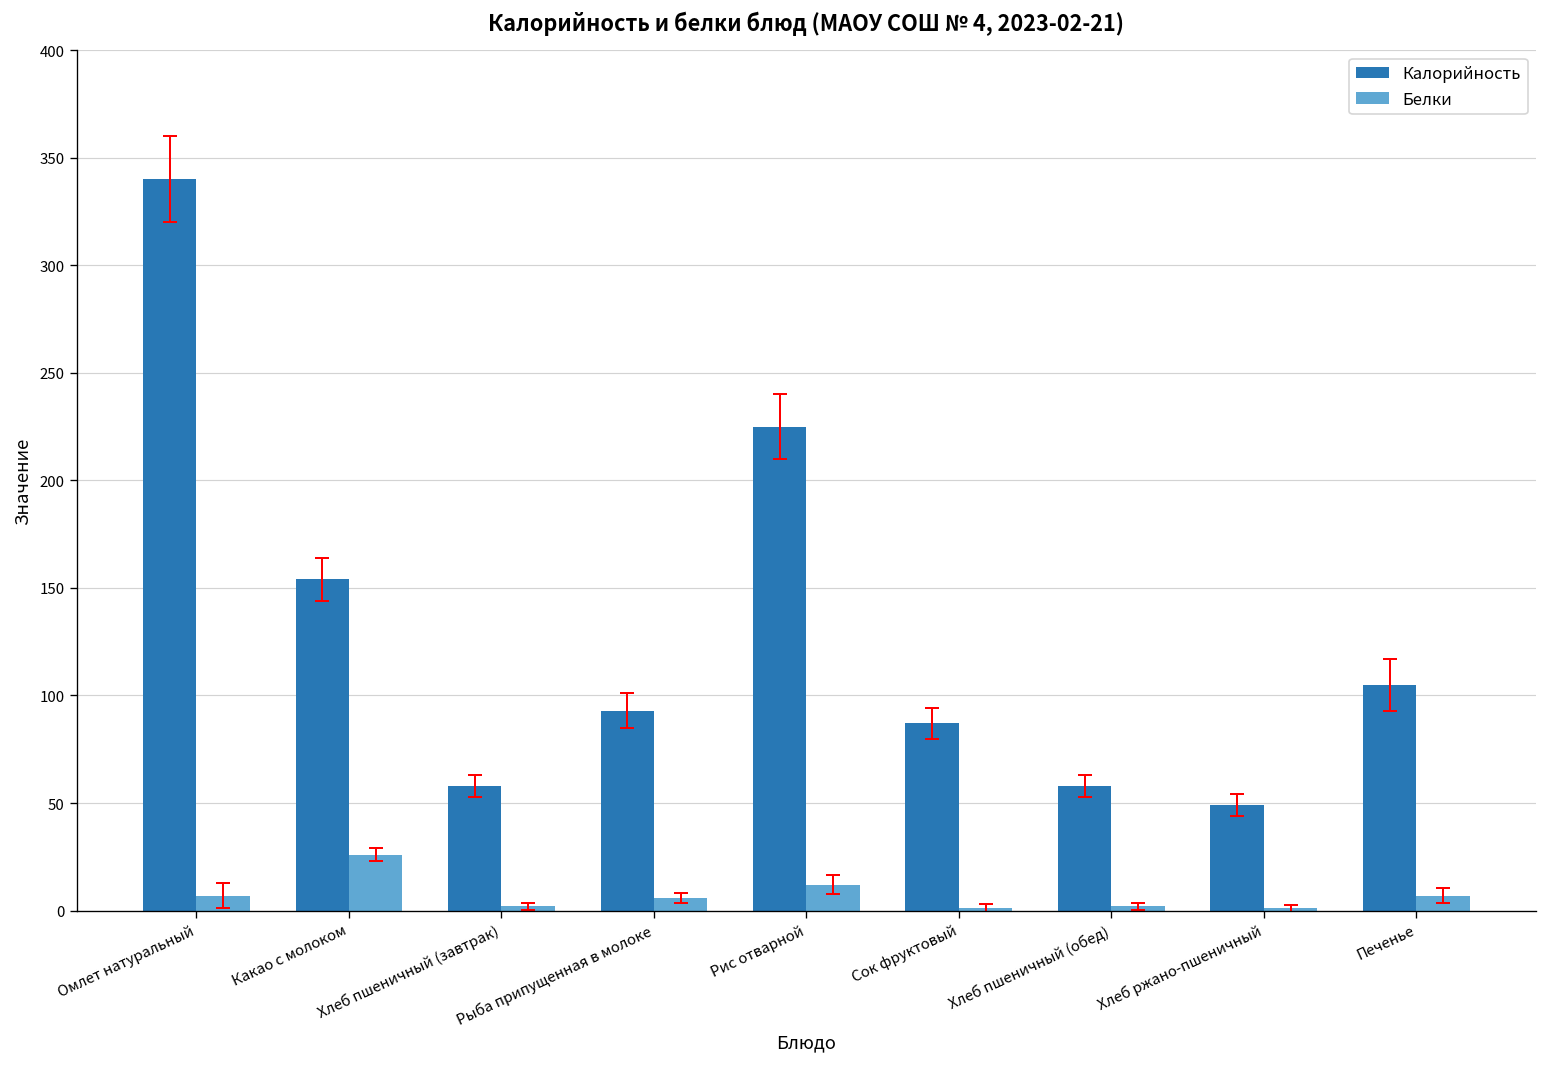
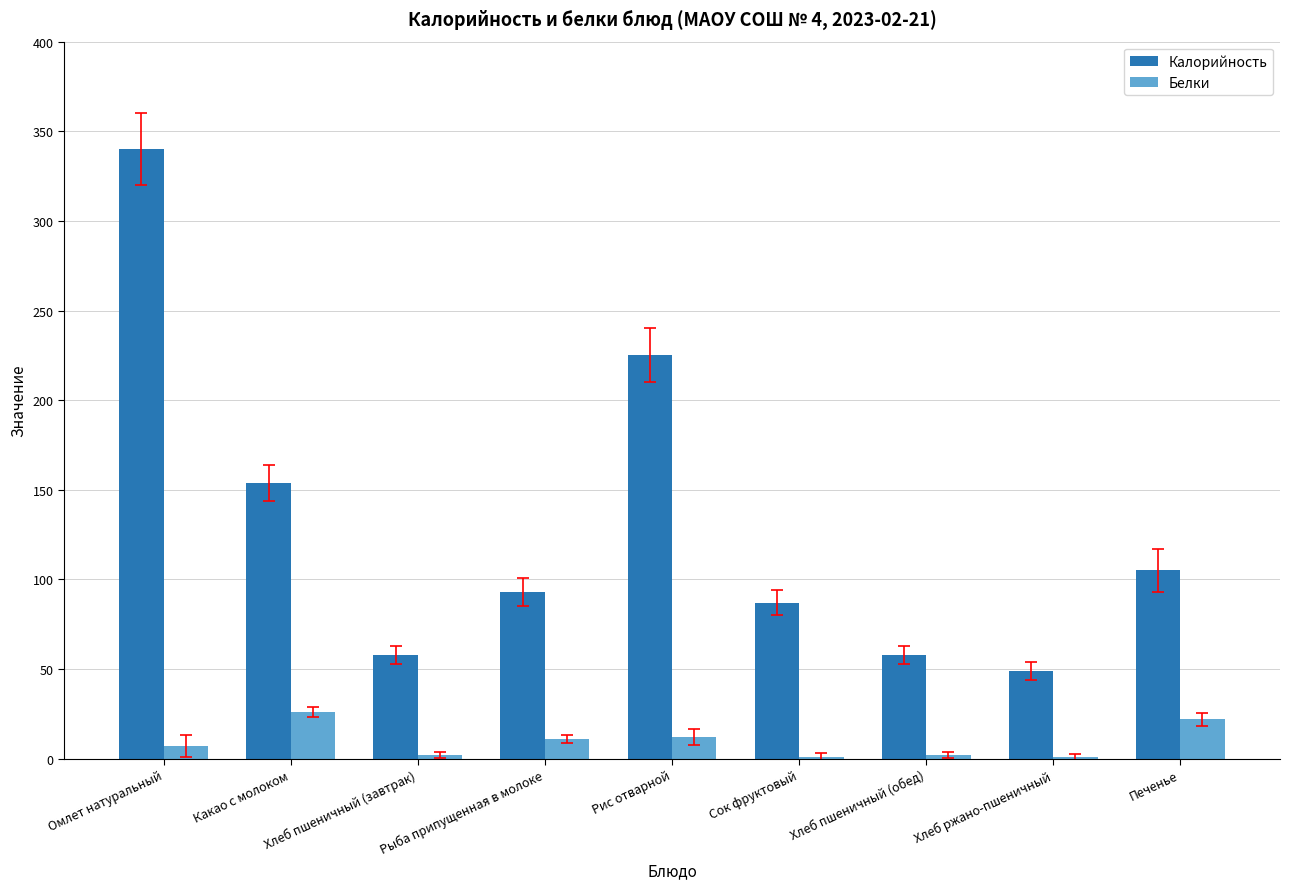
Белки, Рыба припущенная в молоке: 6 -> 11
Белки, Печенье: 7 -> 22
